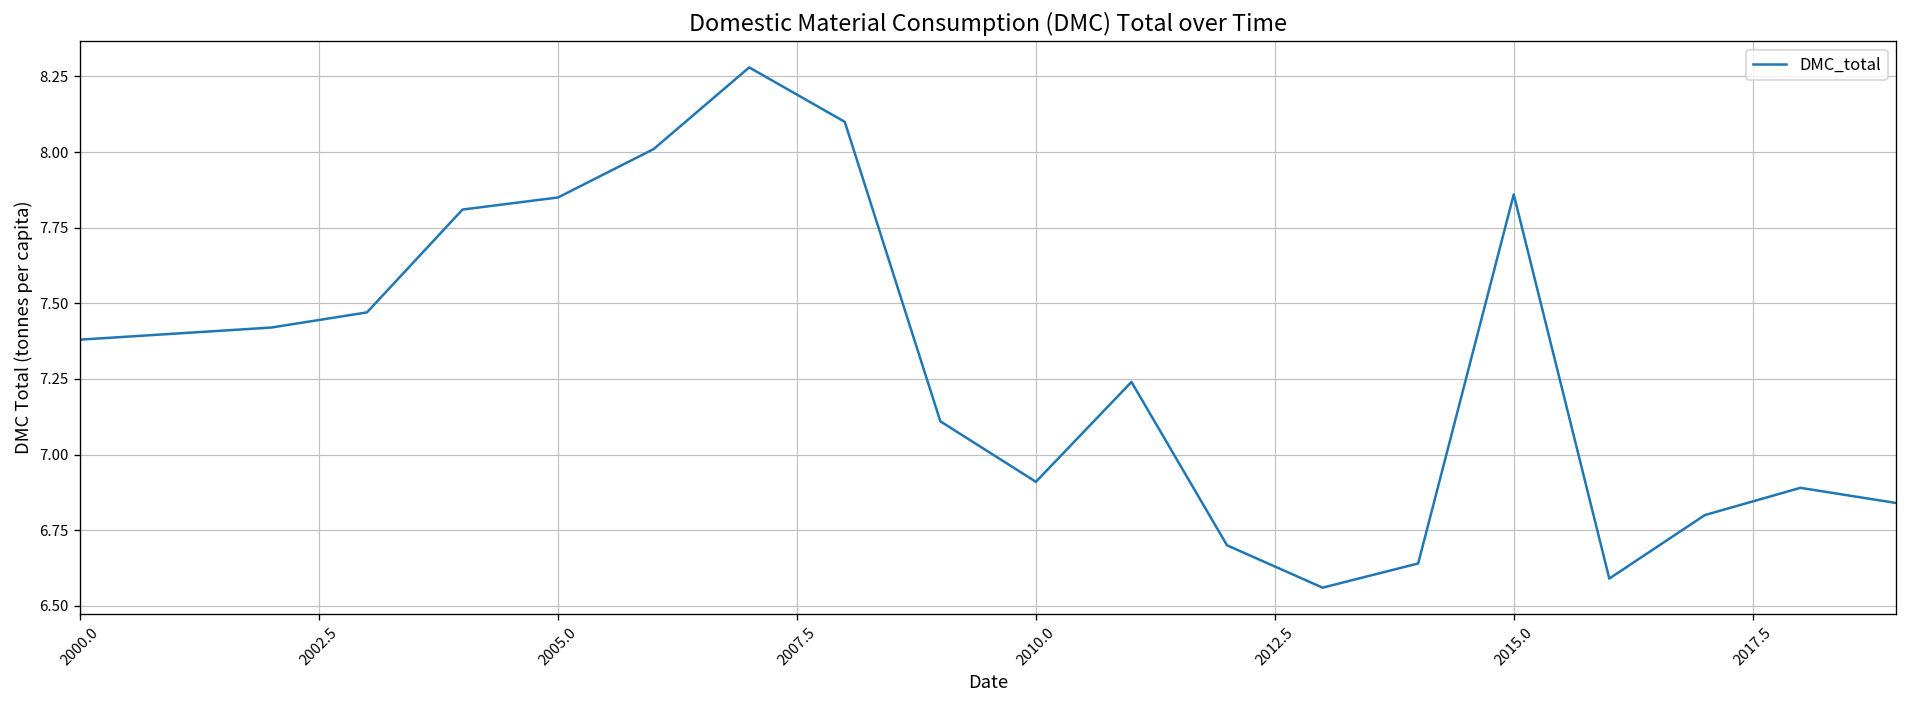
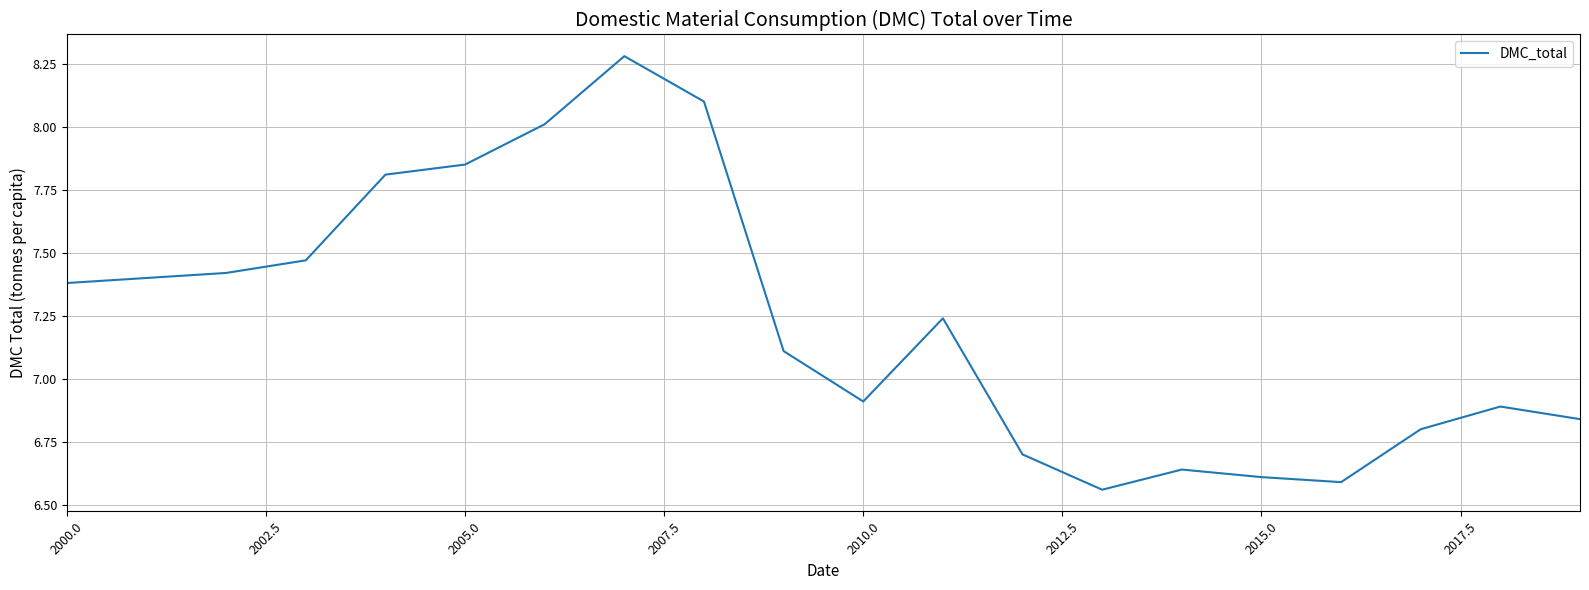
2015.0: 7.86 -> 6.61
